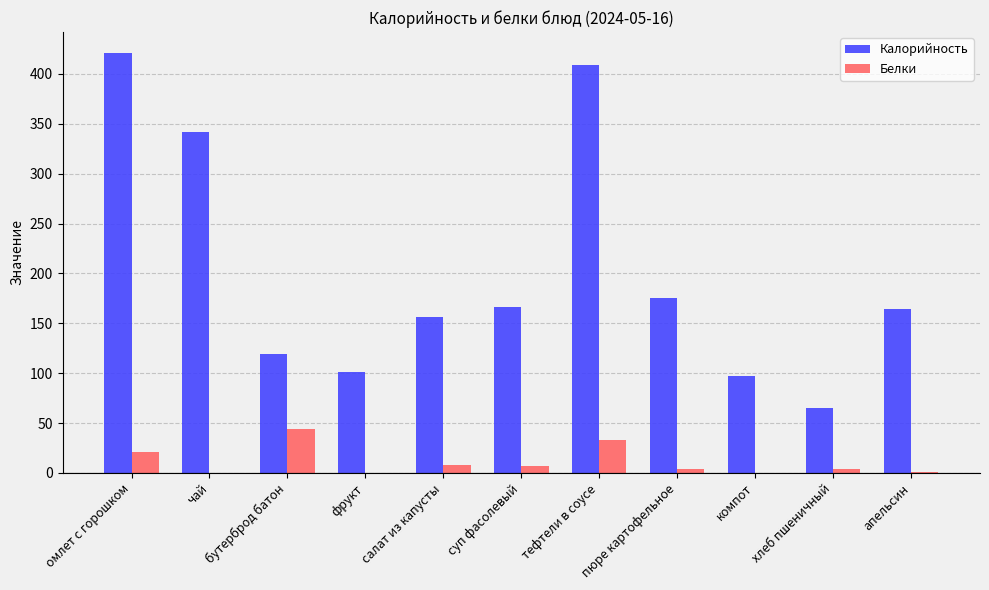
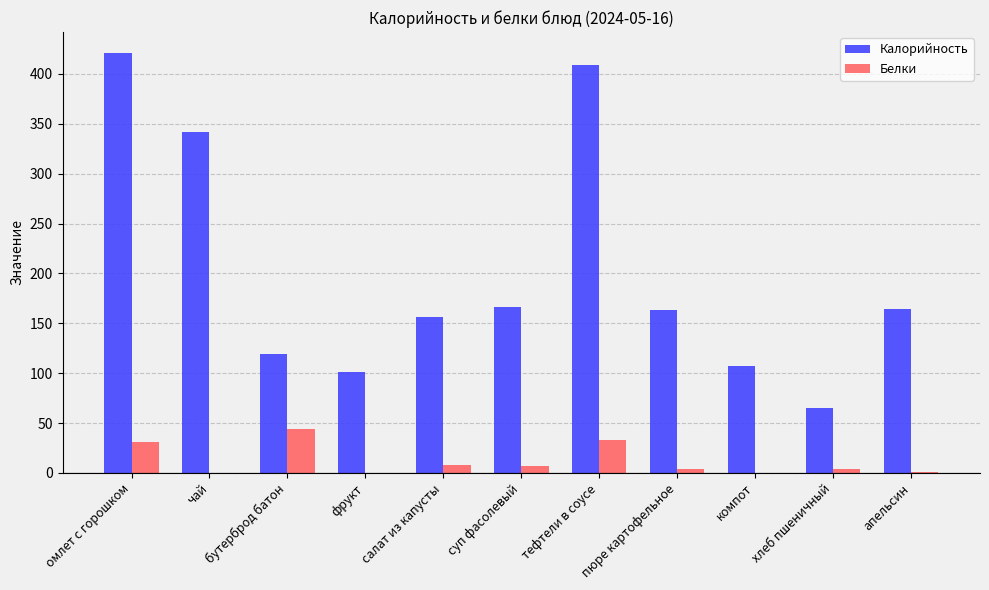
Белки, омлет с горошком: 20 -> 30
Калорийность, пюре картофельное: 180 -> 160
Калорийность, компот: 100 -> 110
